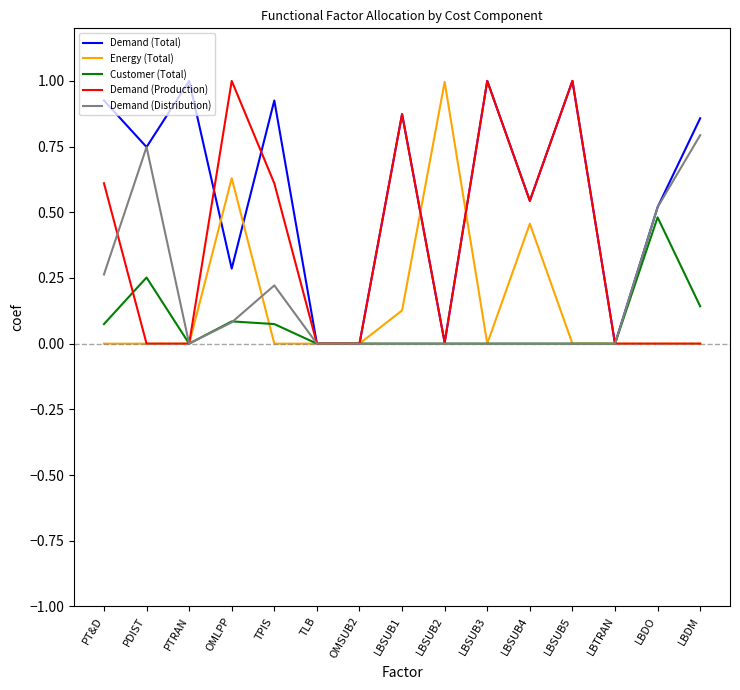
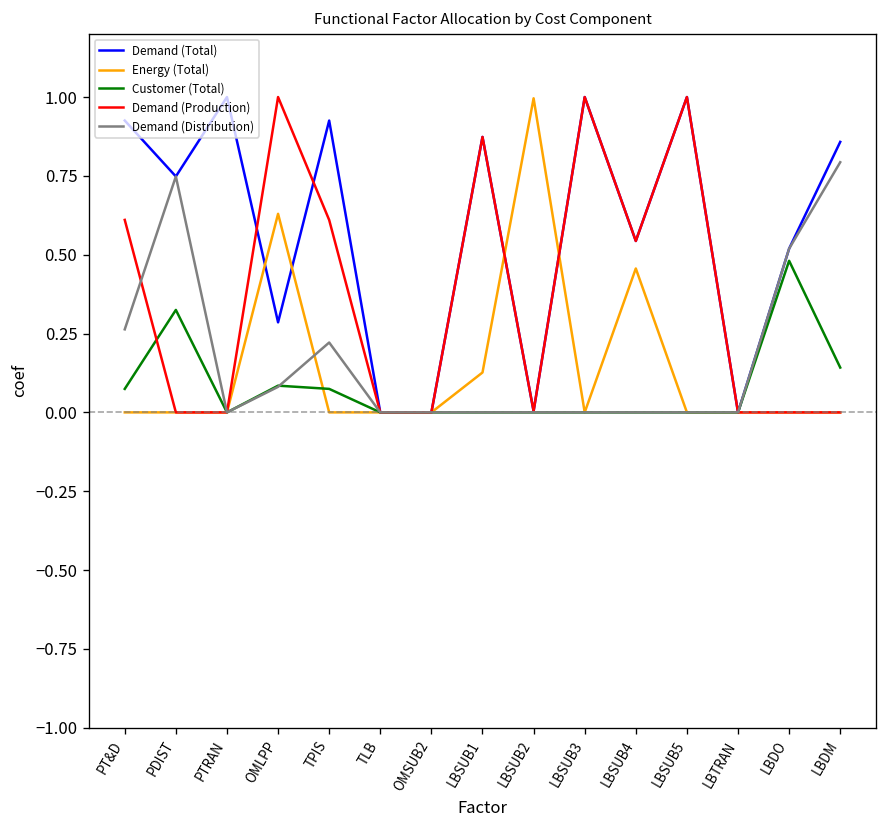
Customer (Total), PDIST: 0.25 -> 0.32
